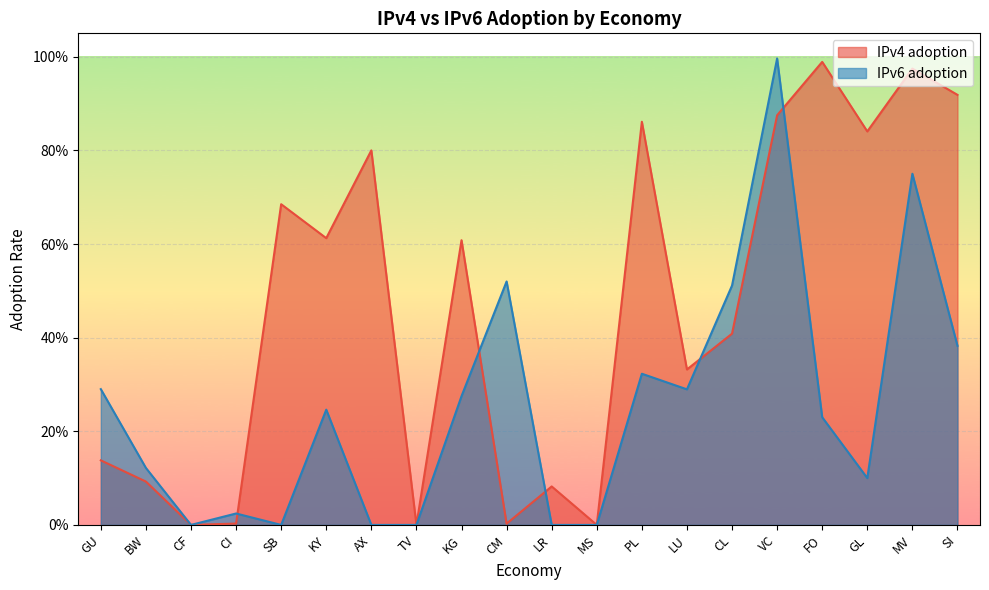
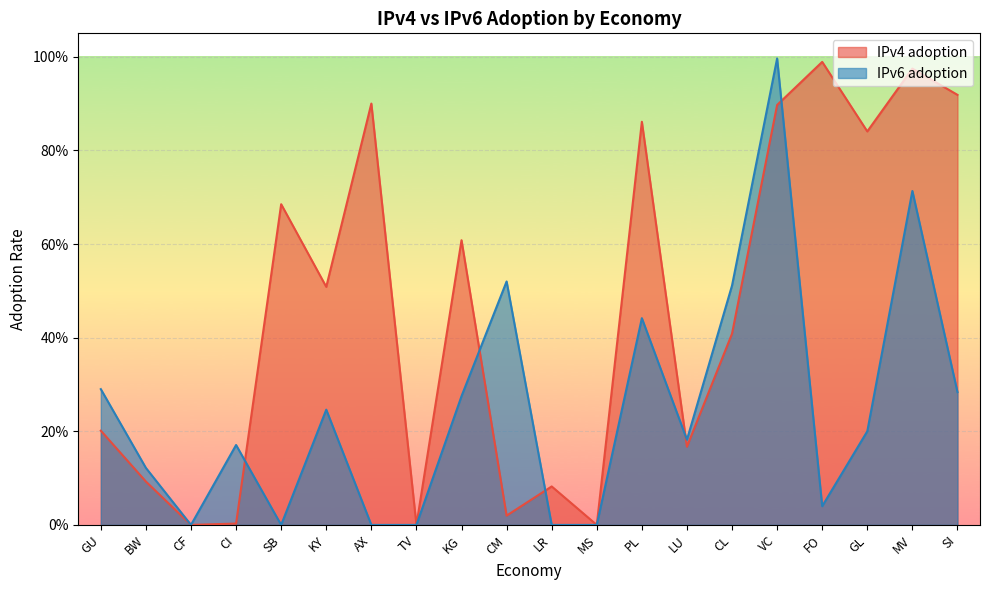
IPv4 adoption, GU: 14% -> 20%
IPv6 adoption, CI: 2% -> 17%
IPv4 adoption, KY: 61% -> 51%
IPv4 adoption, AX: 80% -> 90%
IPv4 adoption, CM: 0% -> 2%
IPv6 adoption, PL: 32% -> 44%
IPv4 adoption, LU: 33% -> 17%
IPv6 adoption, LU: 29% -> 18%
IPv4 adoption, VC: 88% -> 90%
IPv6 adoption, FO: 23% -> 4%
IPv6 adoption, GL: 10% -> 20%
IPv6 adoption, MV: 75% -> 71%
IPv6 adoption, SI: 38% -> 28%
